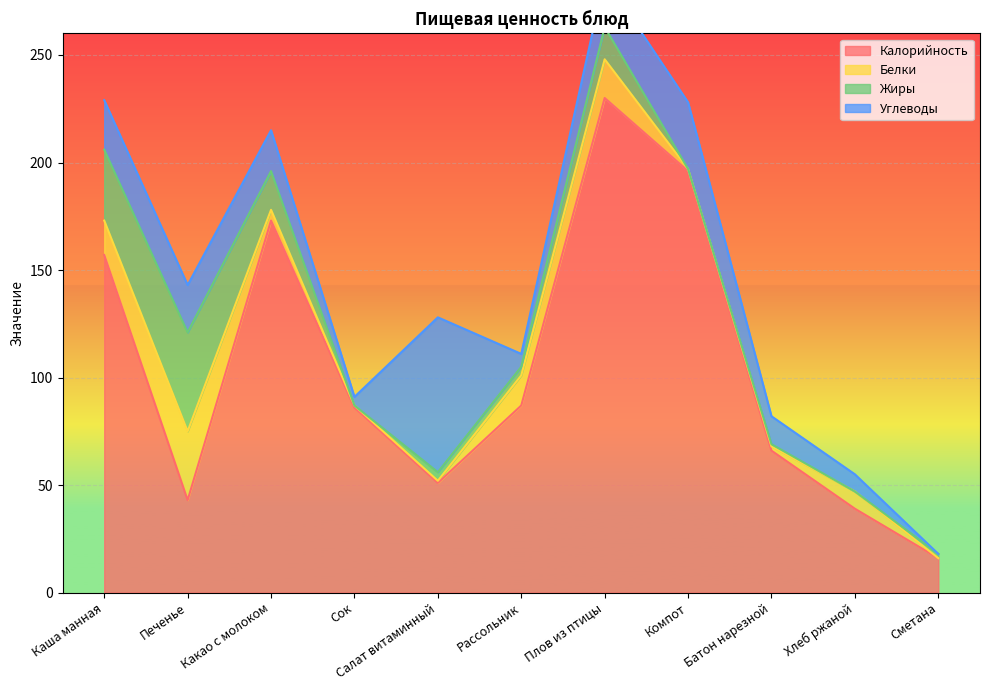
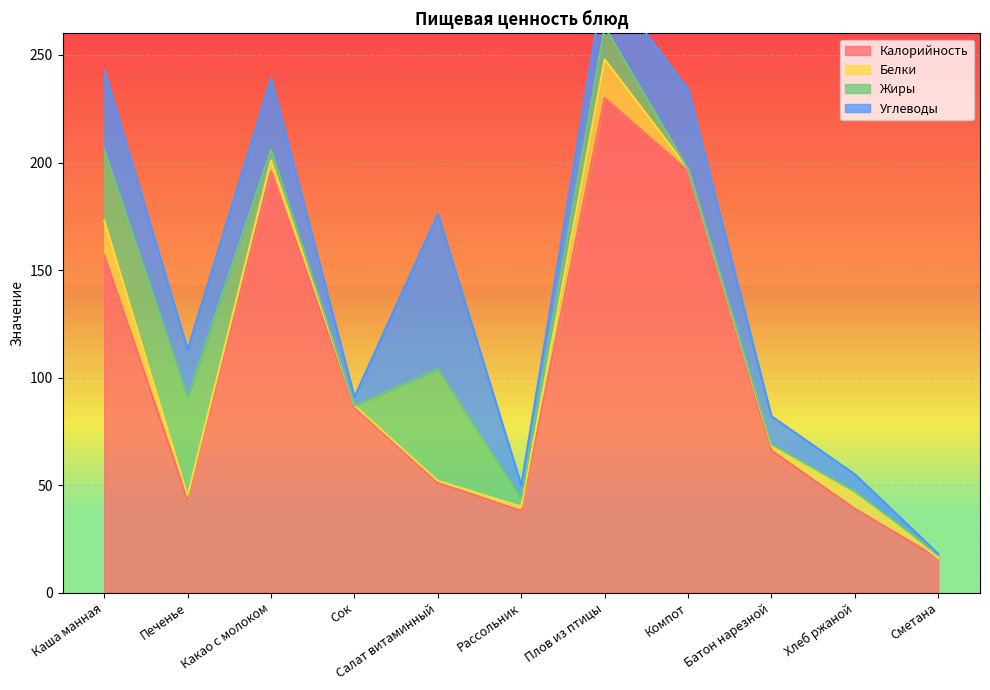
Углеводы, Каша манная: 23 -> 37
Белки, Печенье: 32 -> 2
Калорийность, Какао с молоком: 173 -> 196
Жиры, Какао с молоком: 18 -> 5
Углеводы, Какао с молоком: 19 -> 33
Жиры, Салат витаминный: 4 -> 52
Калорийность, Рассольник: 87 -> 38
Белки, Рассольник: 14 -> 2
Углеводы, Компот: 31 -> 37
